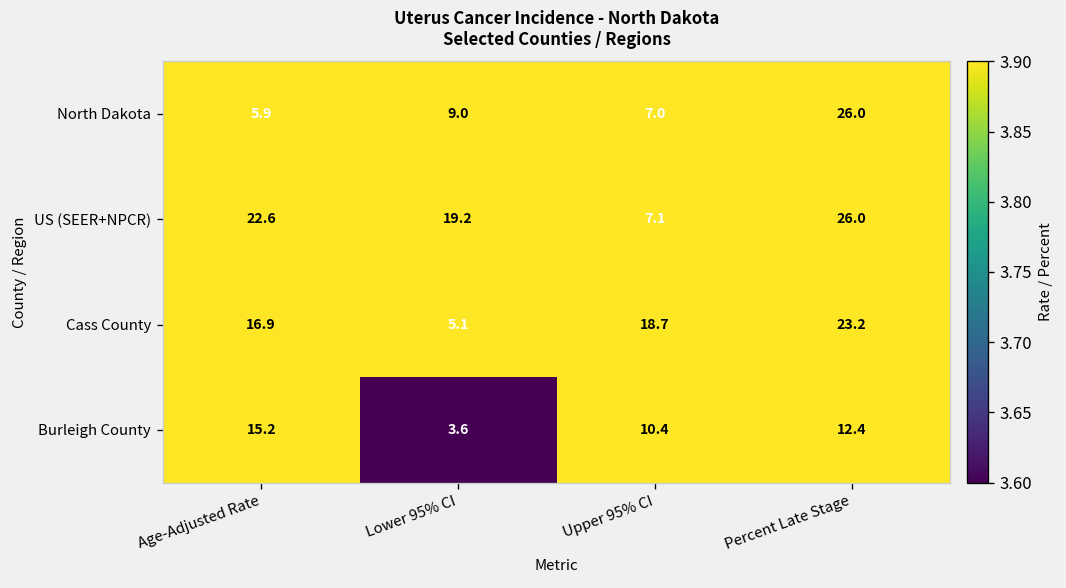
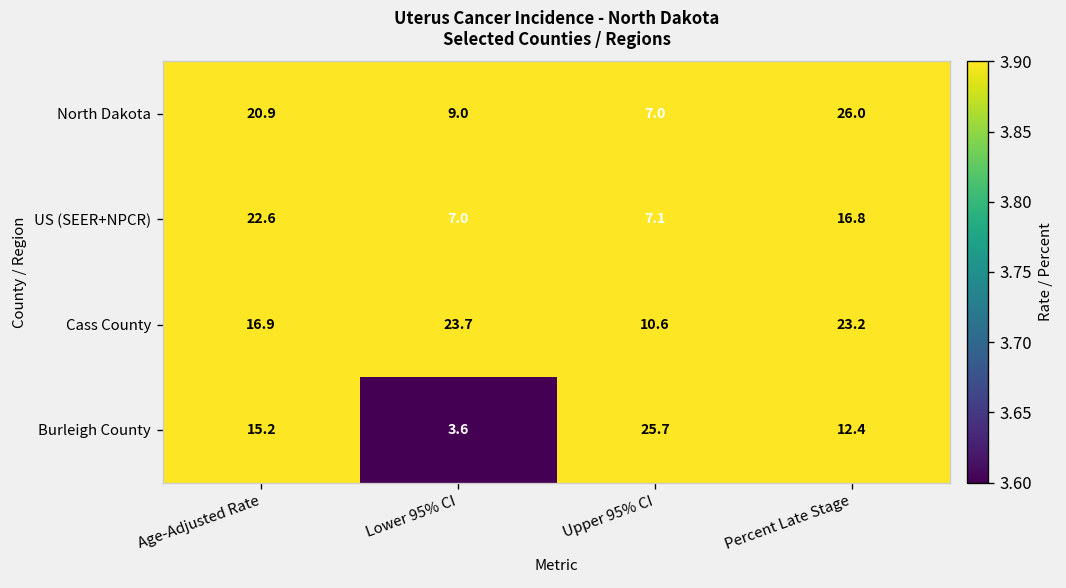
North Dakota, Age-Adjusted Rate: 5.9 -> 20.9
US (SEER+NPCR), Lower 95% CI: 19.2 -> 7.0
US (SEER+NPCR), Percent Late Stage: 26.0 -> 16.8
Cass County, Lower 95% CI: 5.1 -> 23.7
Cass County, Upper 95% CI: 18.7 -> 10.6
Burleigh County, Upper 95% CI: 10.4 -> 25.7
